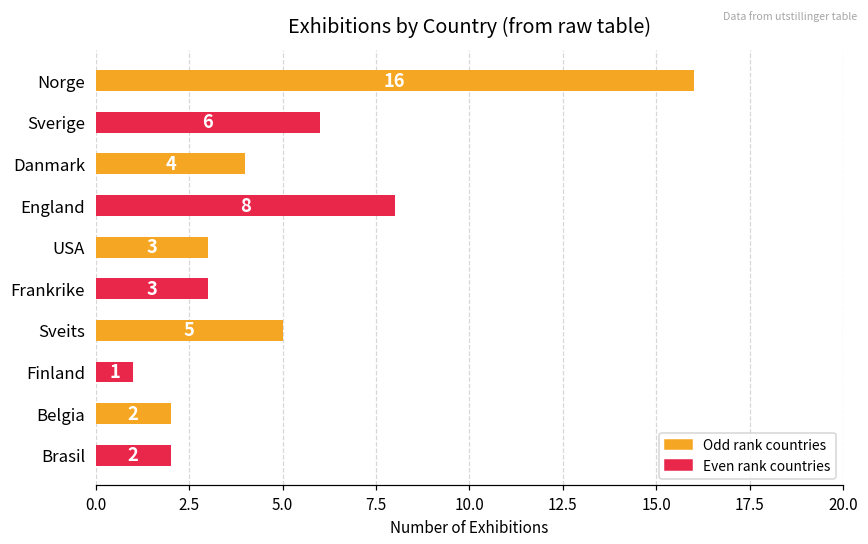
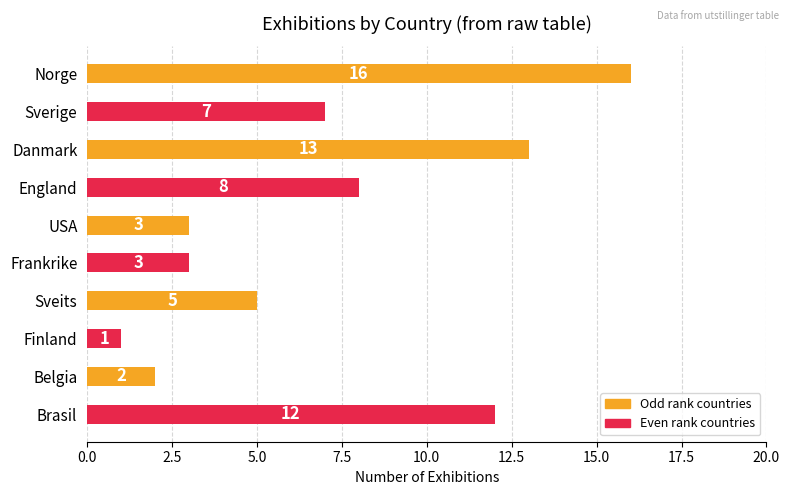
Sverige: 6 -> 7
Danmark: 4 -> 13
Brasil: 2 -> 12
